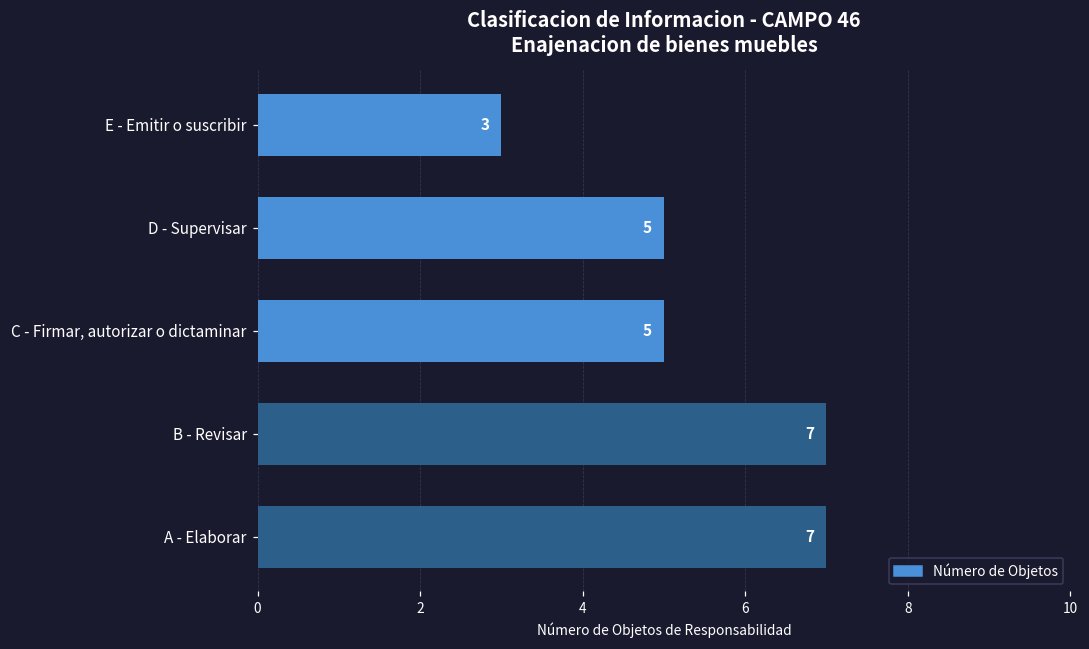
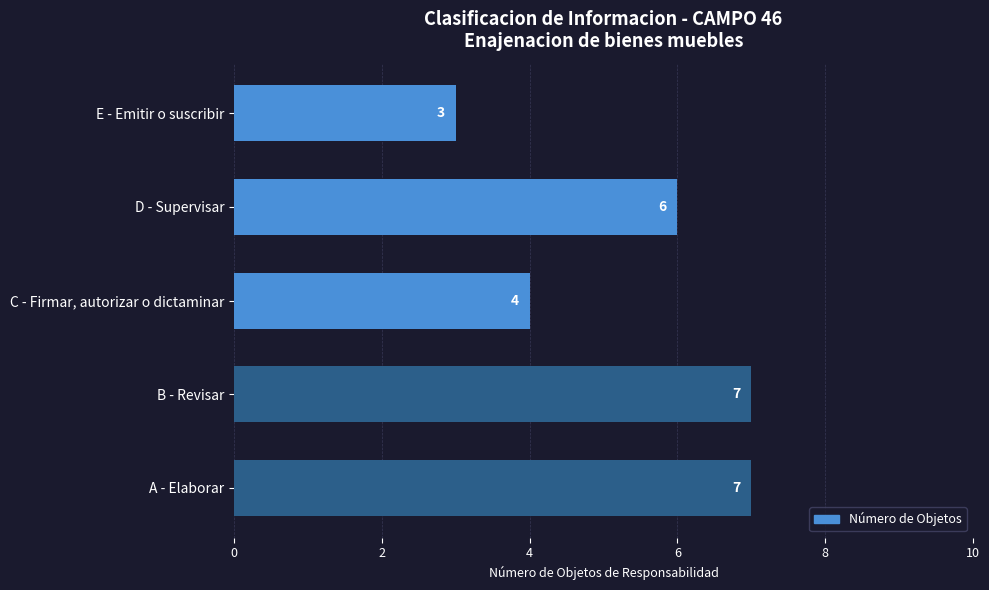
D - Supervisar: 5 -> 6
C - Firmar, autorizar o dictaminar: 5 -> 4
